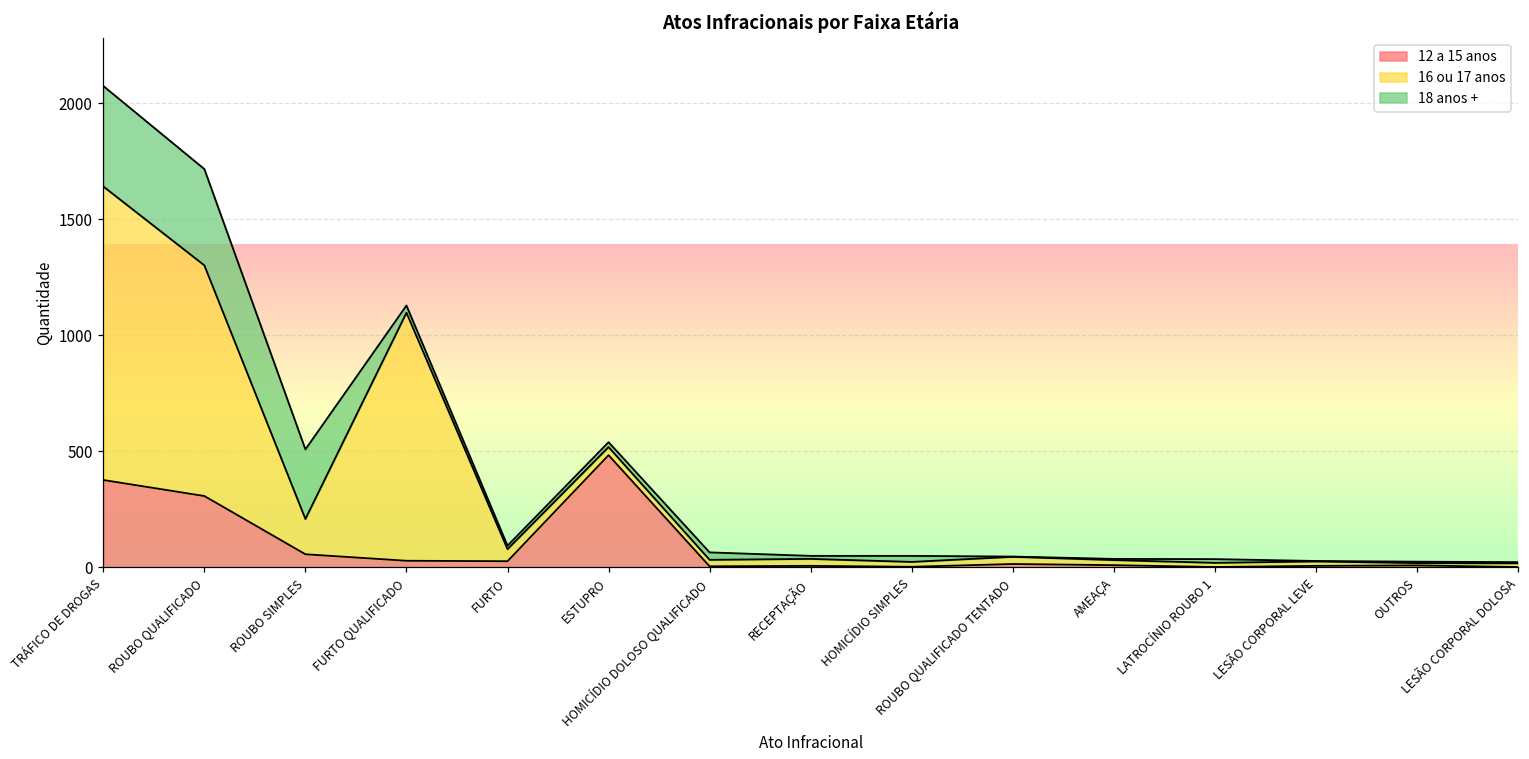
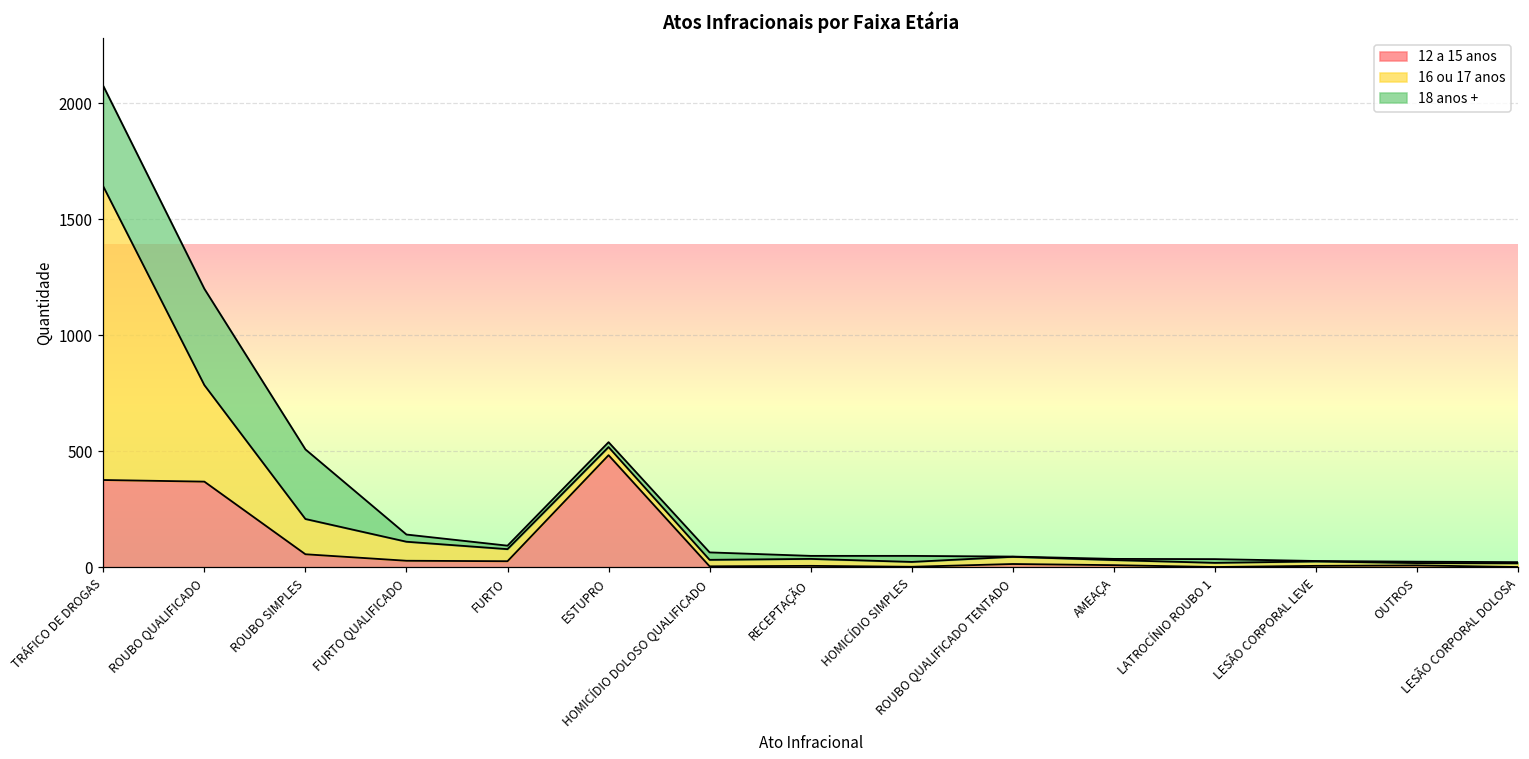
12 a 15 anos, ROUBO QUALIFICADO: 310 -> 370
16 ou 17 anos, ROUBO QUALIFICADO: 990 -> 420
16 ou 17 anos, FURTO QUALIFICADO: 1070 -> 80
